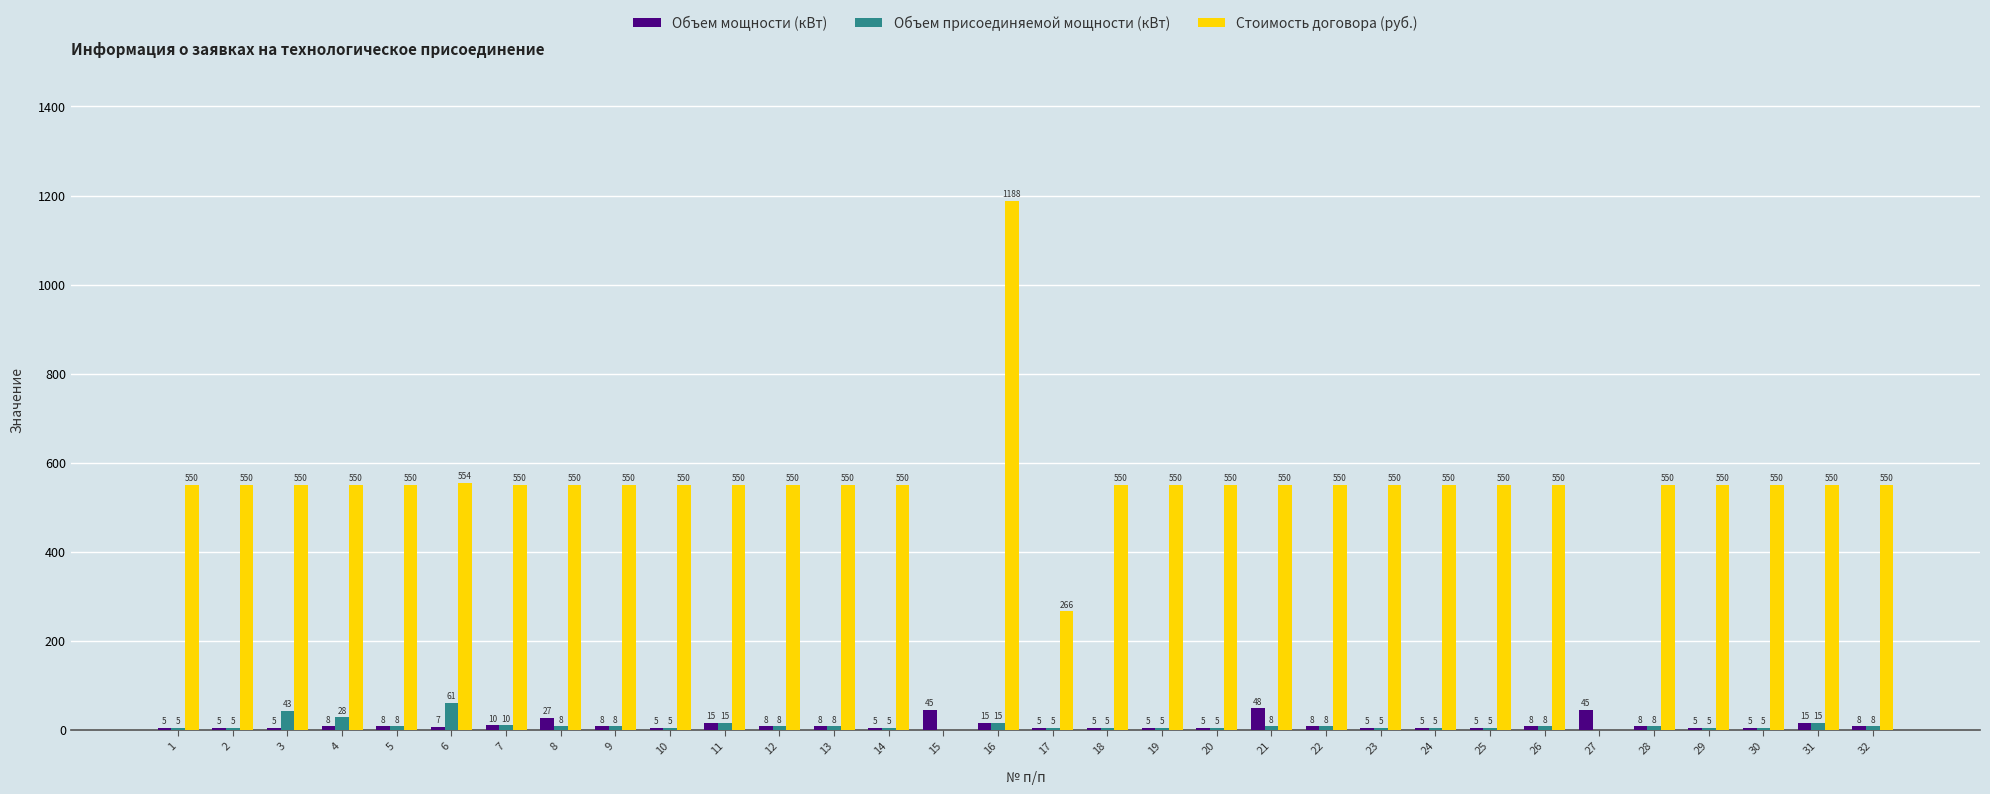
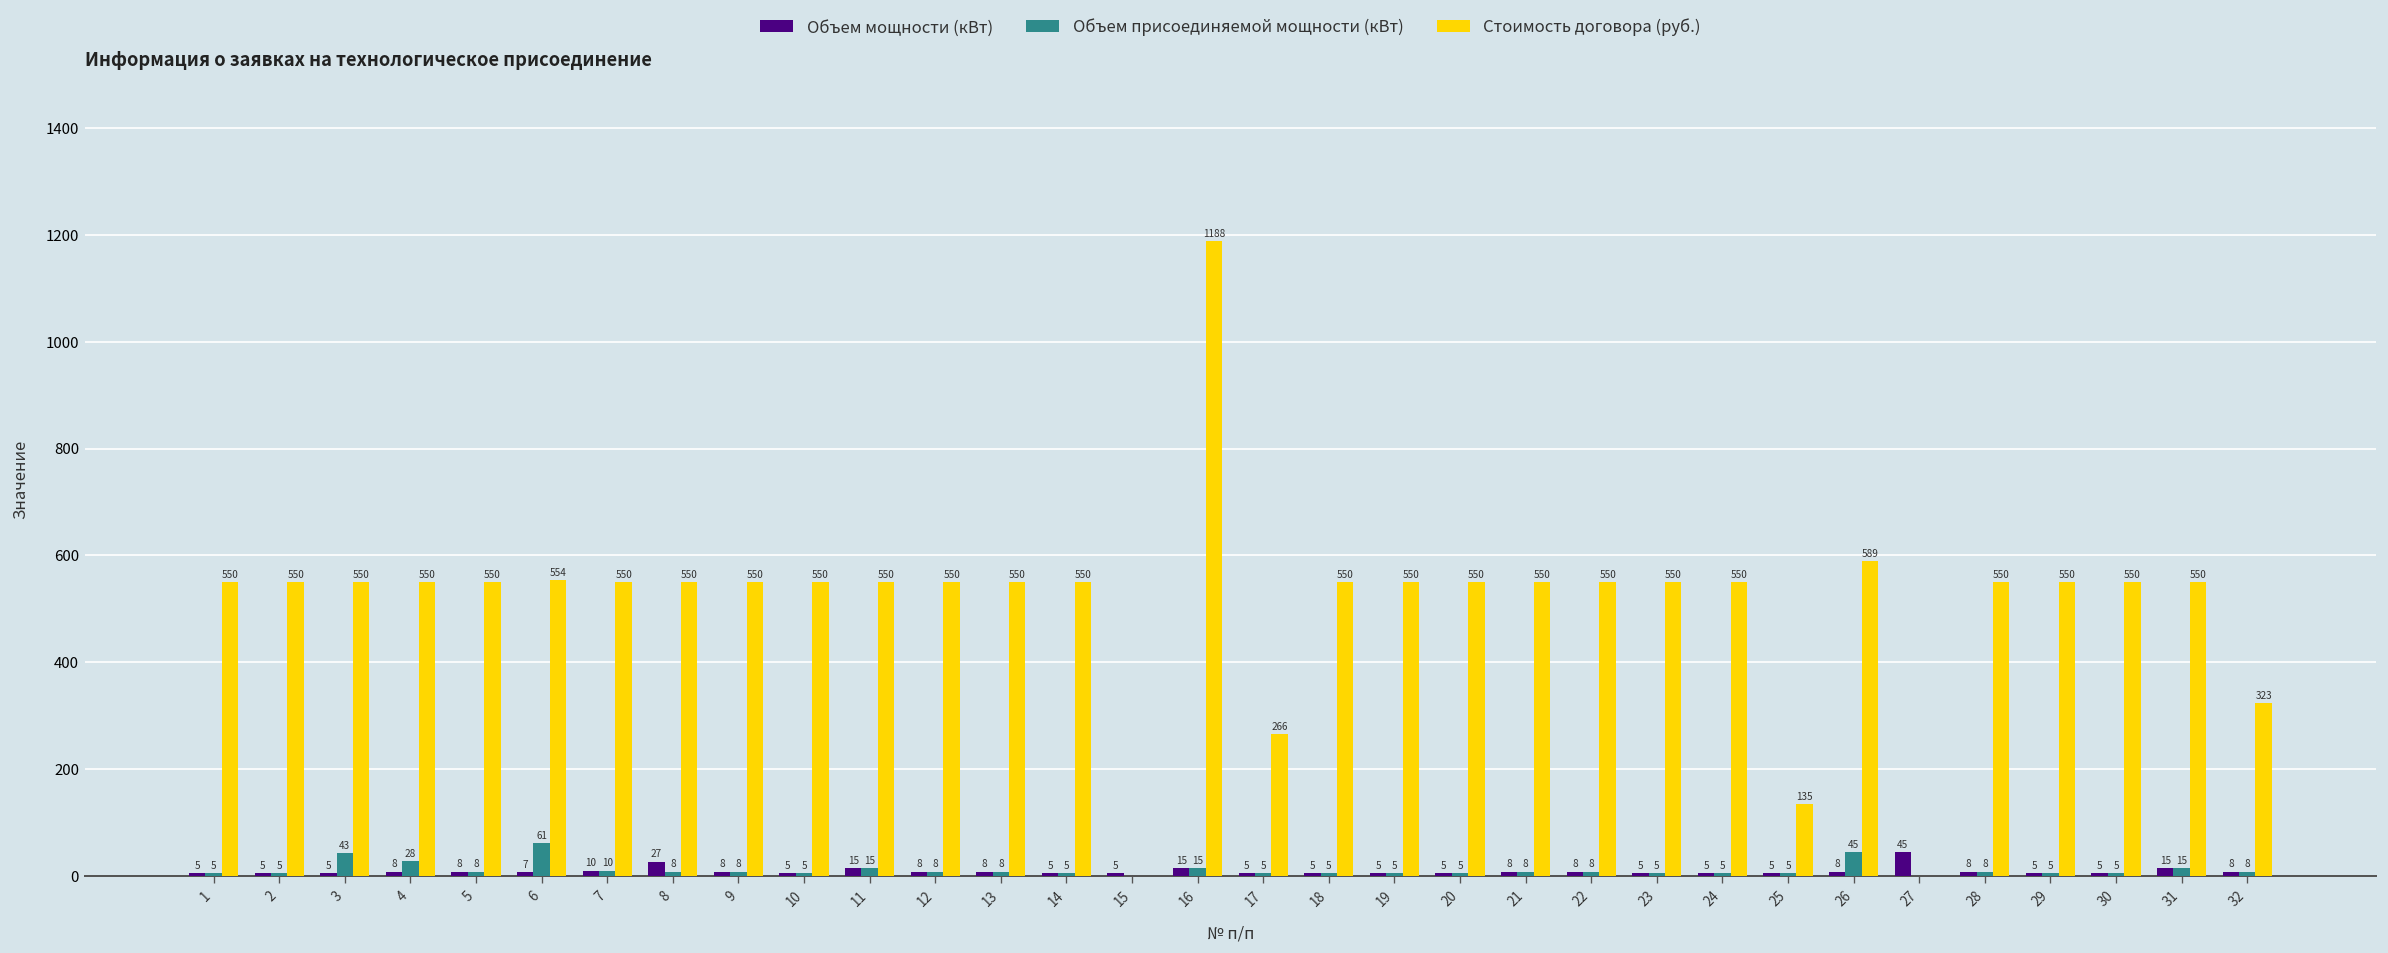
Объем мощности (кВт), 15: 45 -> 5
Объем мощности (кВт), 21: 48 -> 8
Стоимость договора (руб.), 25: 550 -> 135
Объем присоединяемой мощности (кВт), 26: 8 -> 45
Стоимость договора (руб.), 26: 550 -> 589
Стоимость договора (руб.), 32: 550 -> 323
